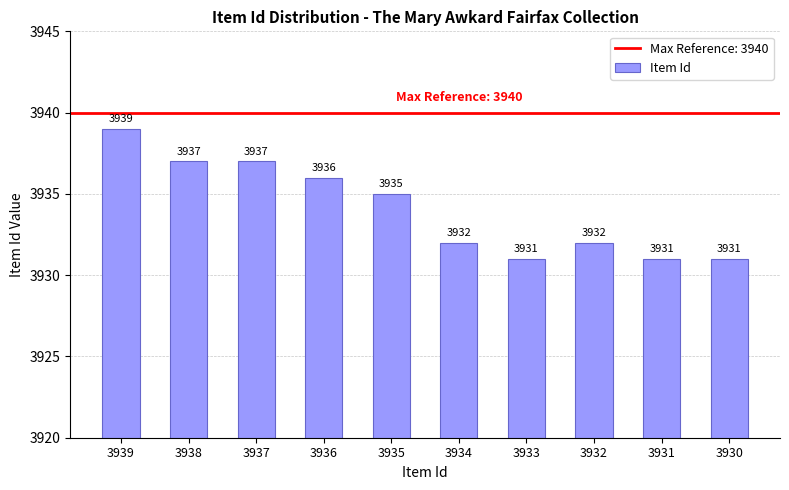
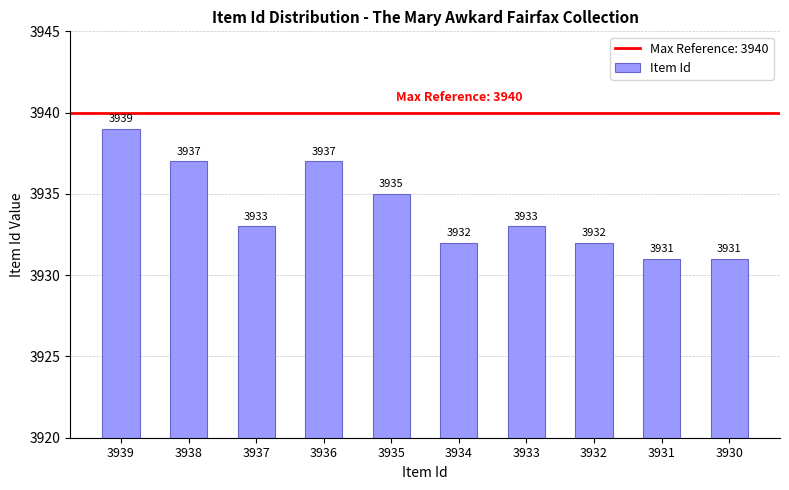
3937: 3937 -> 3933
3936: 3936 -> 3937
3933: 3931 -> 3933
